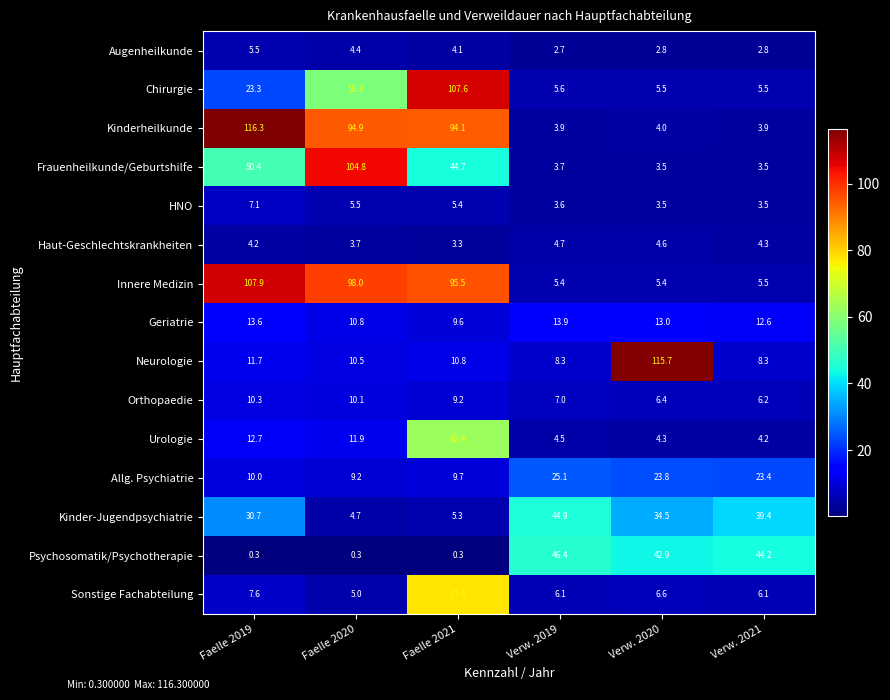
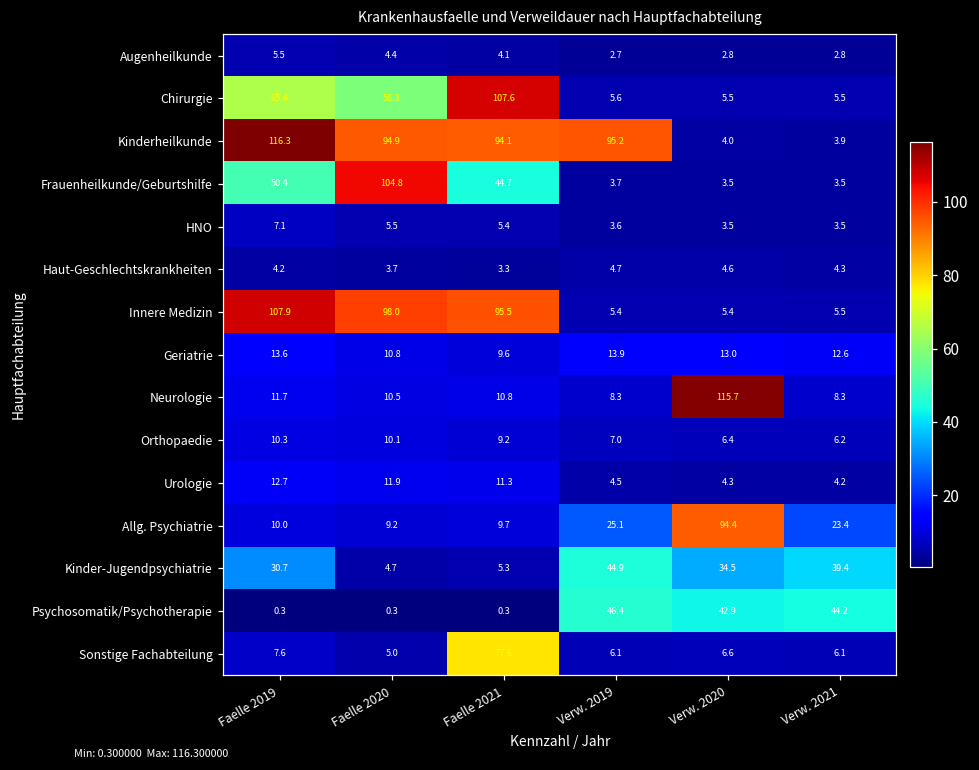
Chirurgie, Faelle 2019: 23.3 -> 65.4
Kinderheilkunde, Verw. 2019: 3.9 -> 95.2
Urologie, Faelle 2021: 62.4 -> 11.3
Allg. Psychiatrie, Verw. 2020: 23.8 -> 94.4
